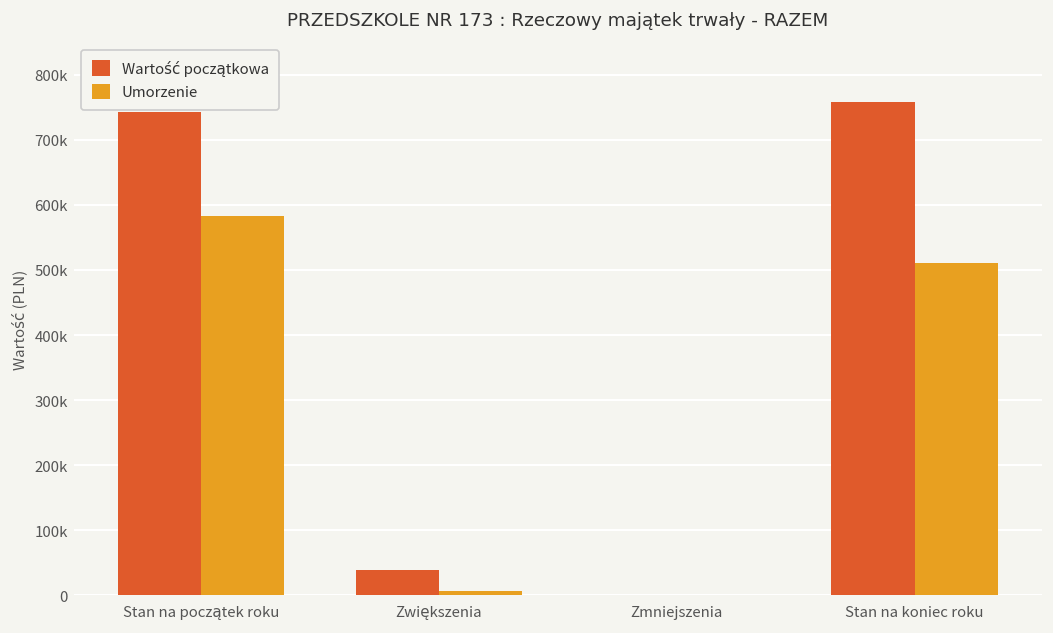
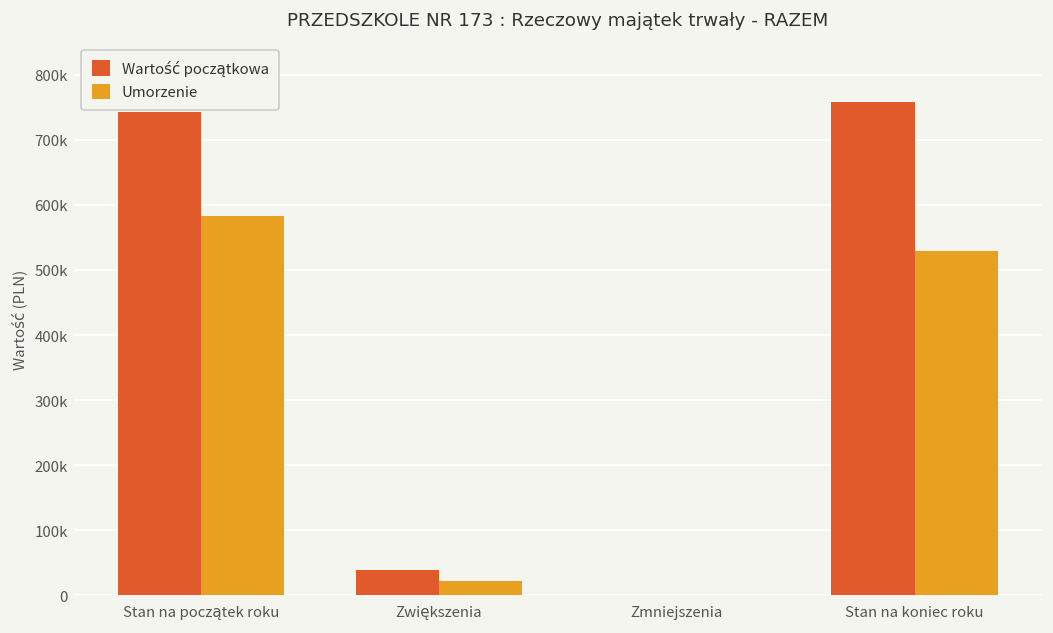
Umorzenie, Zwiększenia: 10000 -> 20000
Umorzenie, Stan na koniec roku: 510000 -> 530000
